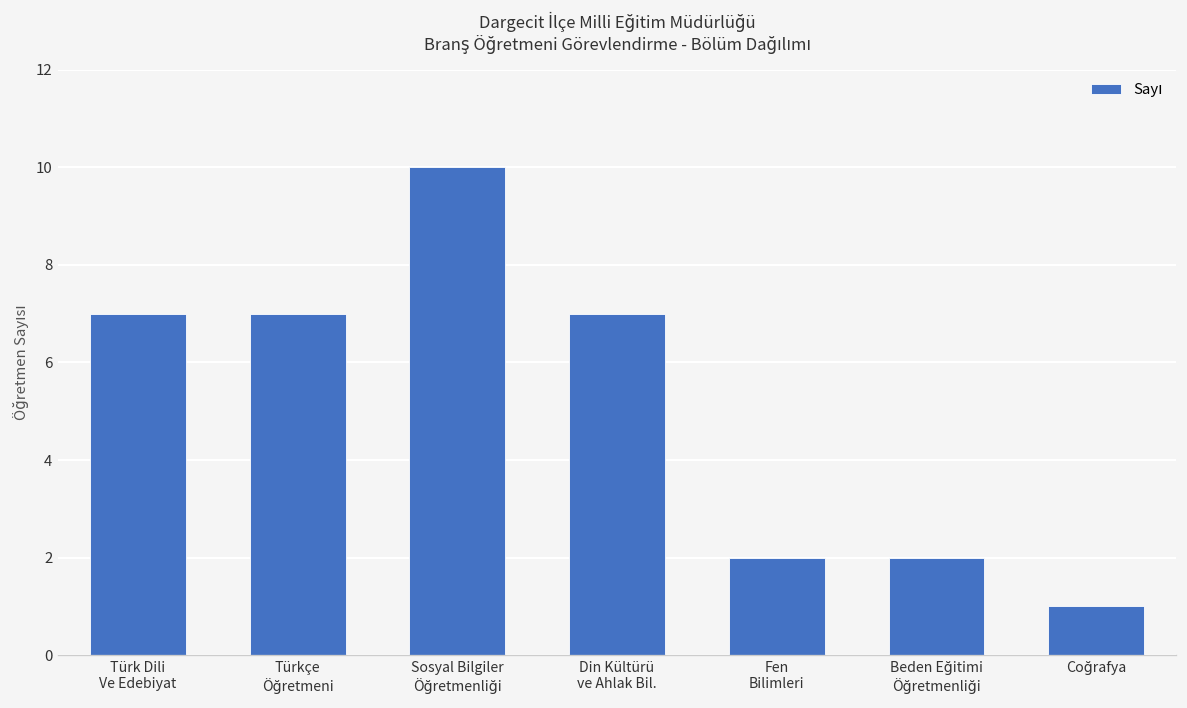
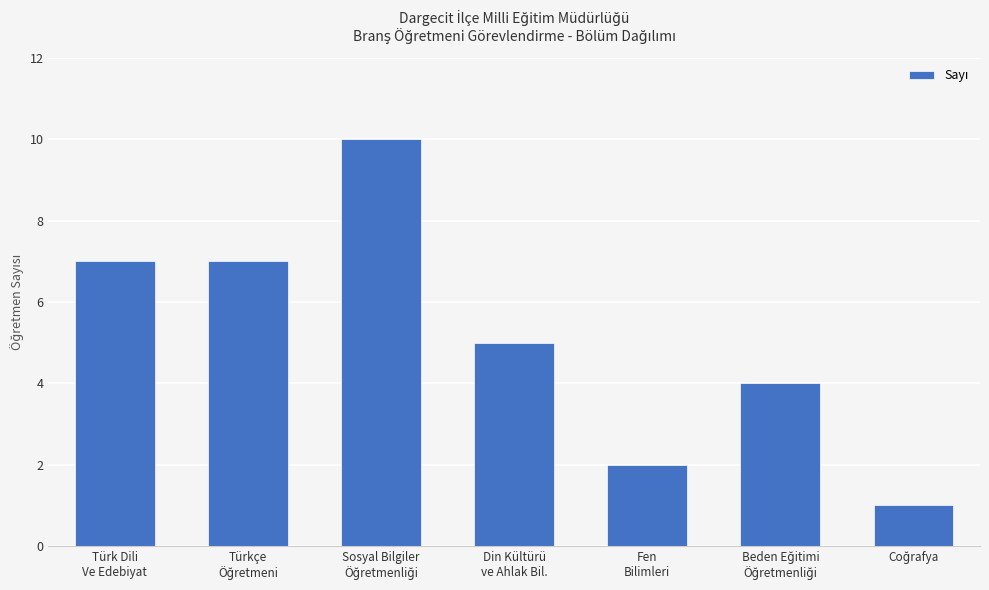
Din Kültürü ve Ahlak Bil.: 7 -> 5
Beden Eğitimi Öğretmenliği: 2 -> 4
